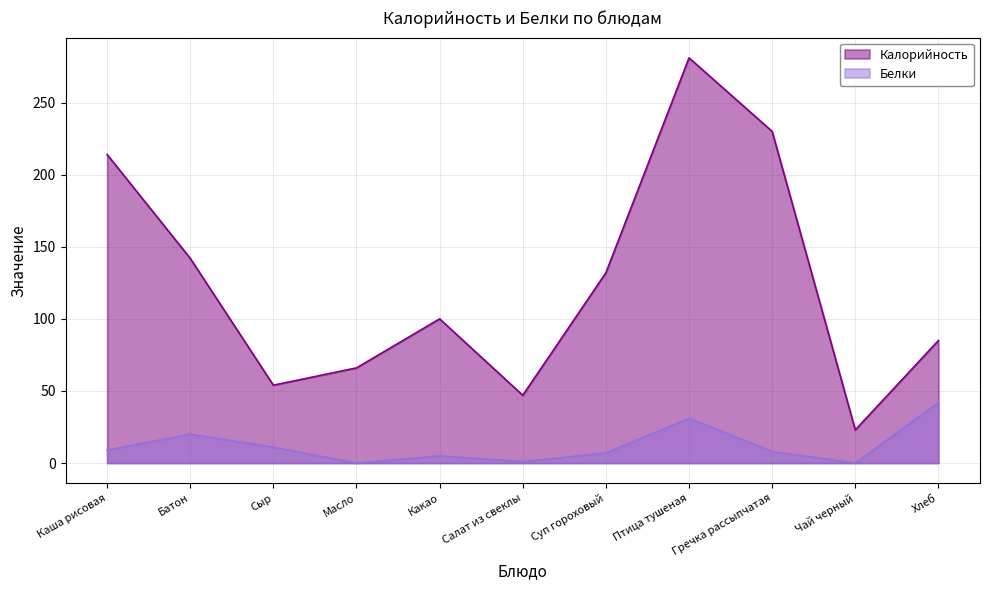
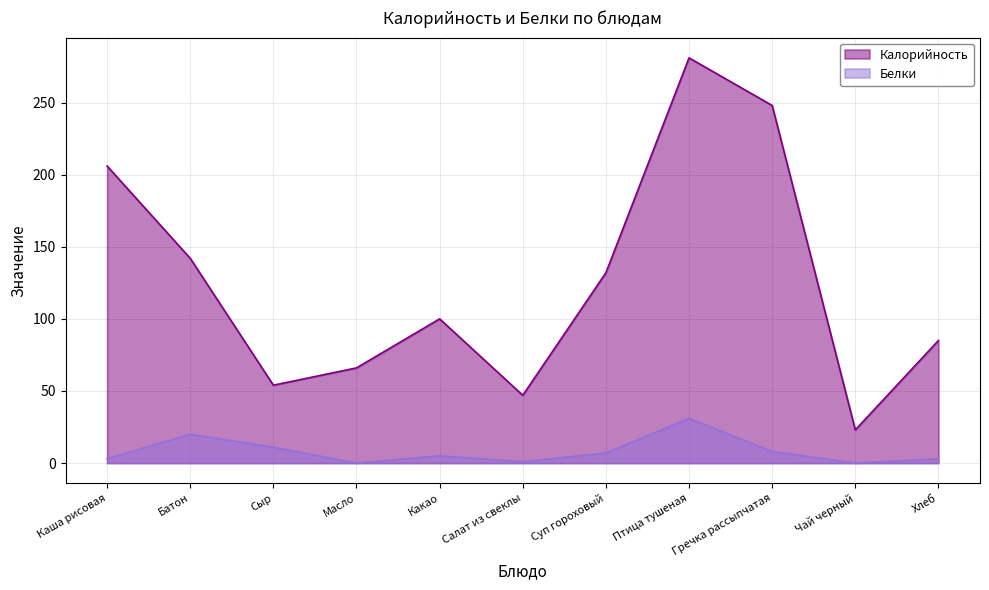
Калорийность, Каша рисовая: 214 -> 206
Белки, Каша рисовая: 9 -> 3
Калорийность, Гречка рассыпчатая: 230 -> 248
Белки, Хлеб: 42 -> 3
